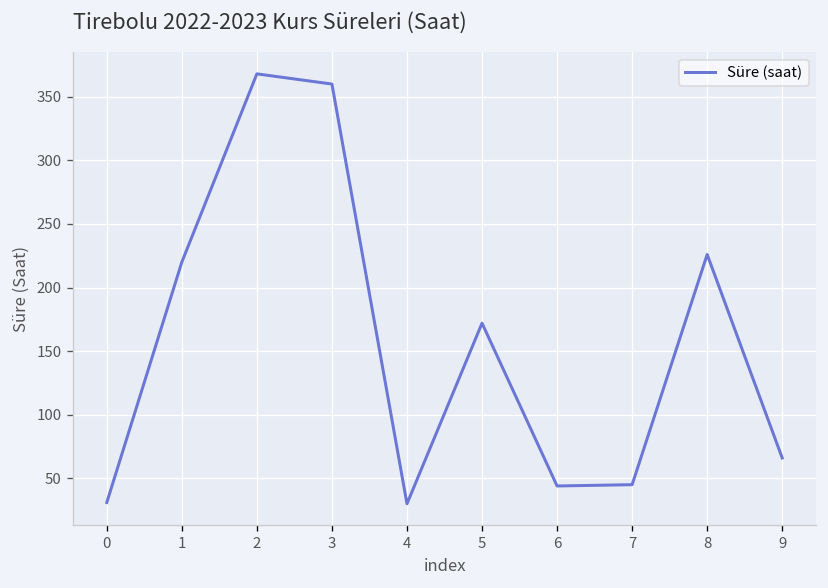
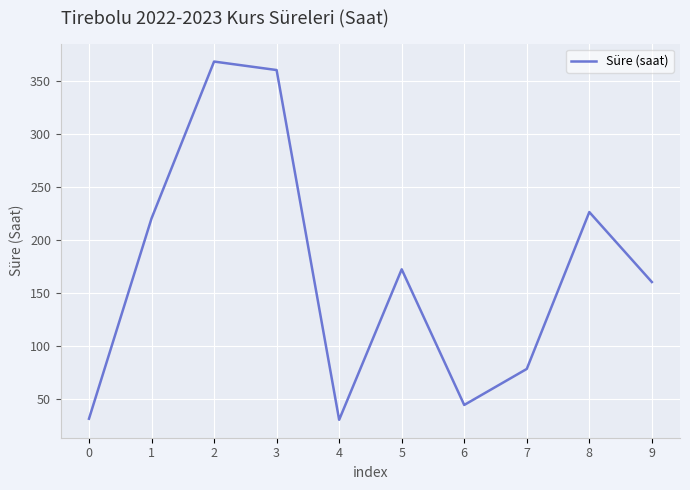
7: 45 -> 78
9: 66 -> 160
